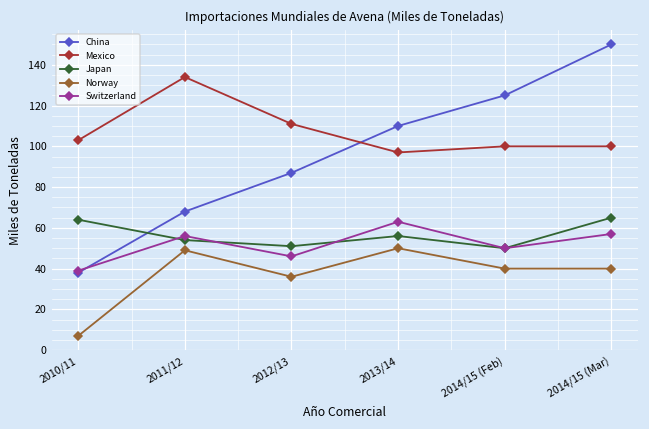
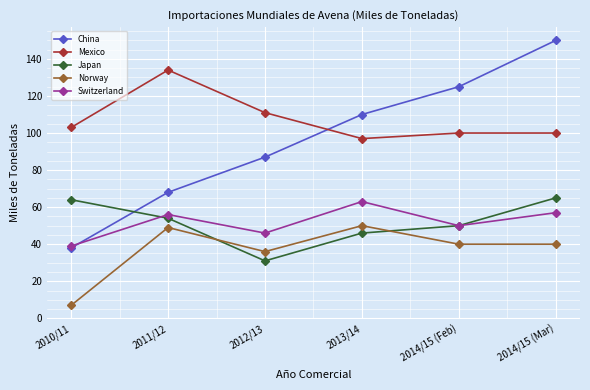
Japan, 2012/13: 51 -> 31
Japan, 2013/14: 56 -> 46
